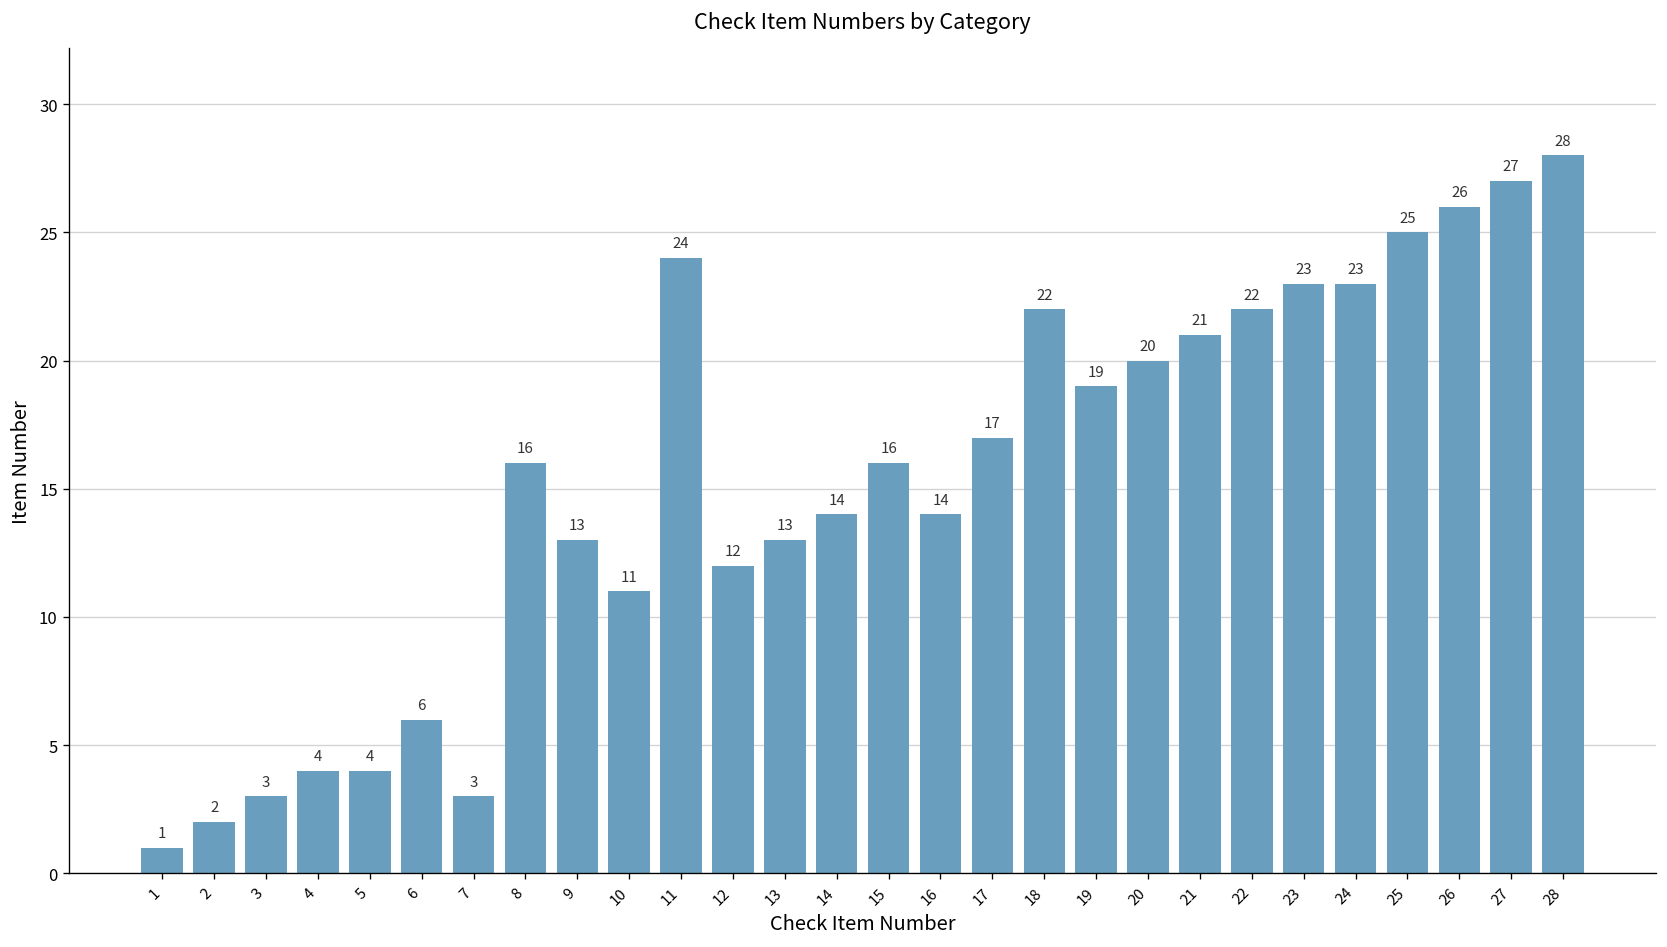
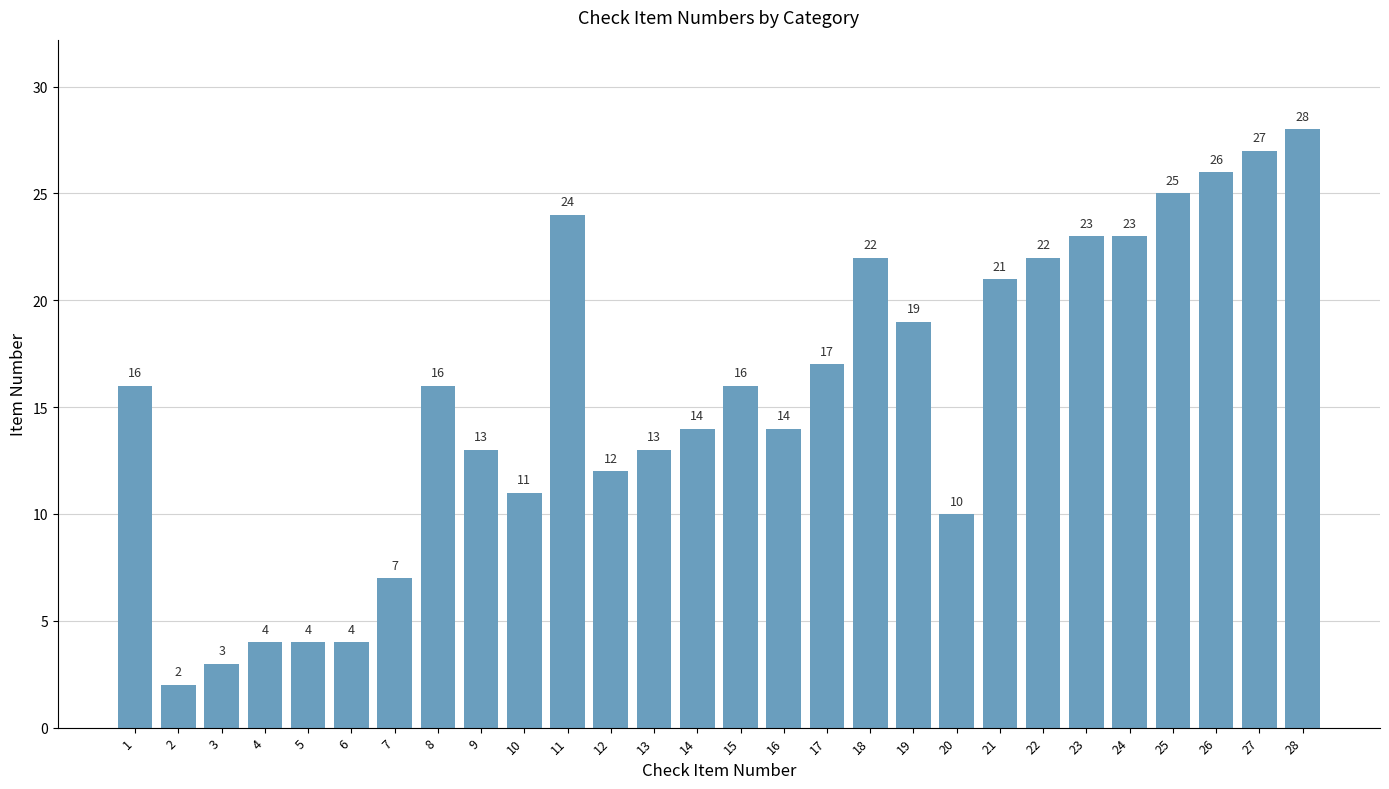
1: 1 -> 16
6: 6 -> 4
7: 3 -> 7
20: 20 -> 10
